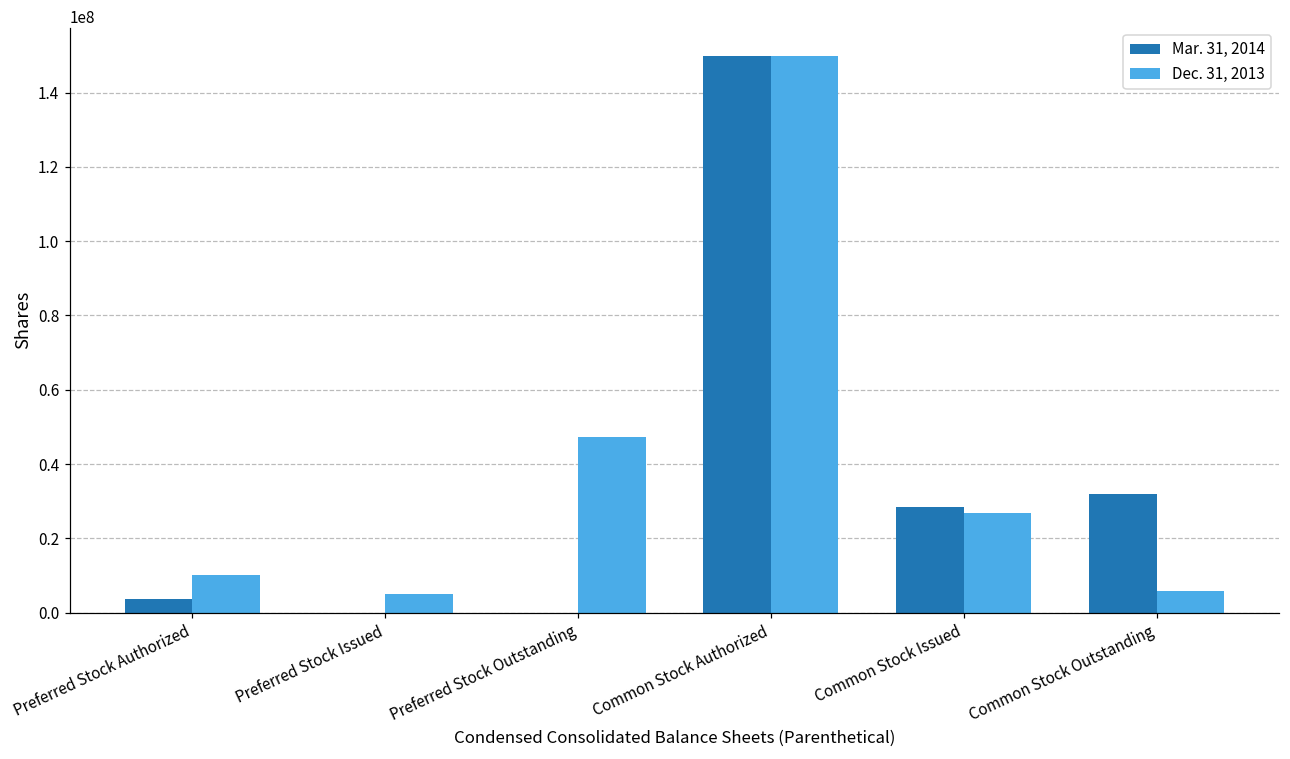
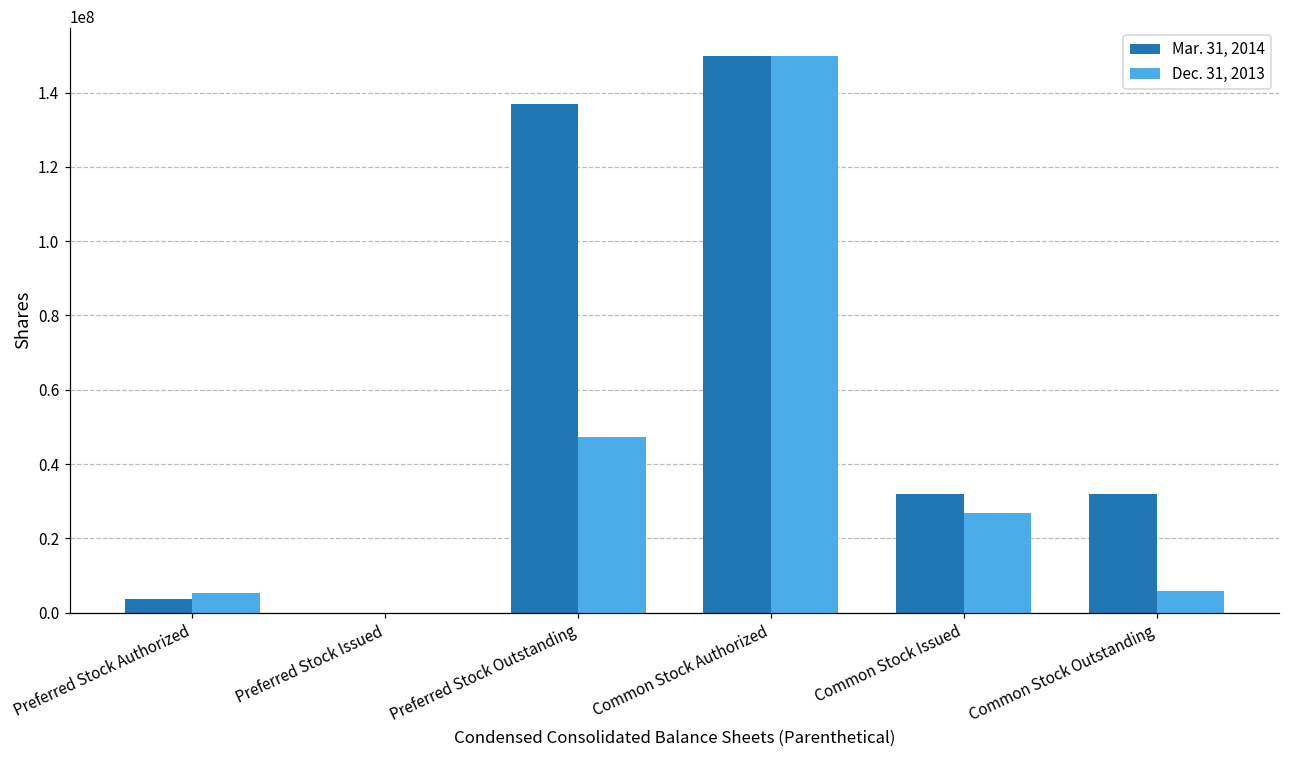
Dec. 31, 2013, Preferred Stock Authorized: 10000000 -> 5000000
Dec. 31, 2013, Preferred Stock Issued: 5000000 -> 0
Mar. 31, 2014, Preferred Stock Outstanding: 0 -> 137000000
Mar. 31, 2014, Common Stock Issued: 28000000 -> 32000000
